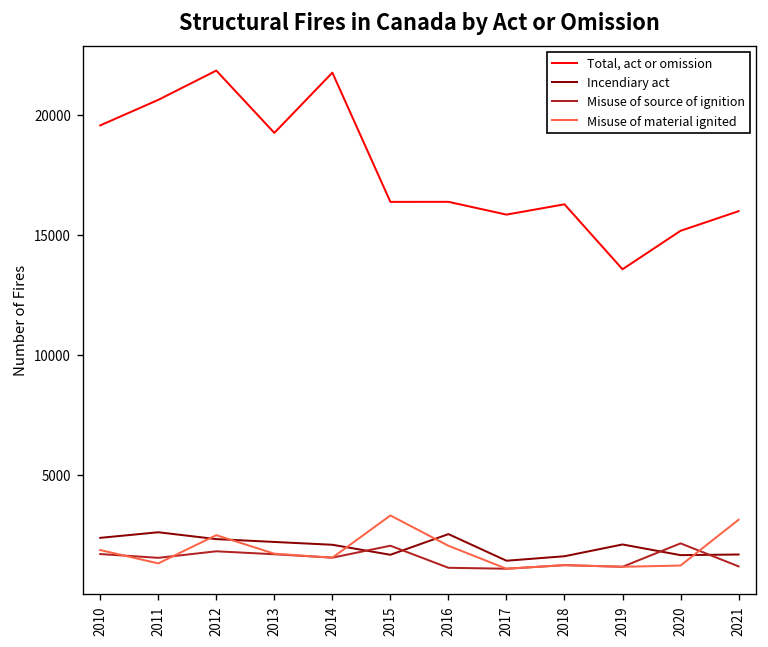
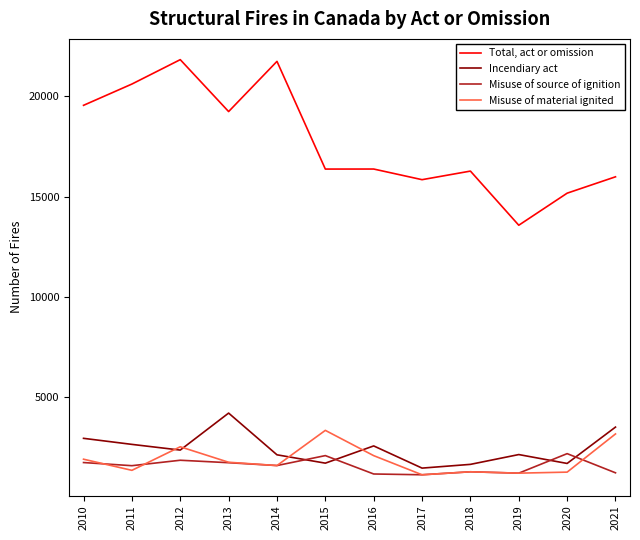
Incendiary act, 2010: 2400 -> 2900
Incendiary act, 2013: 2200 -> 4200
Incendiary act, 2021: 1700 -> 3500
